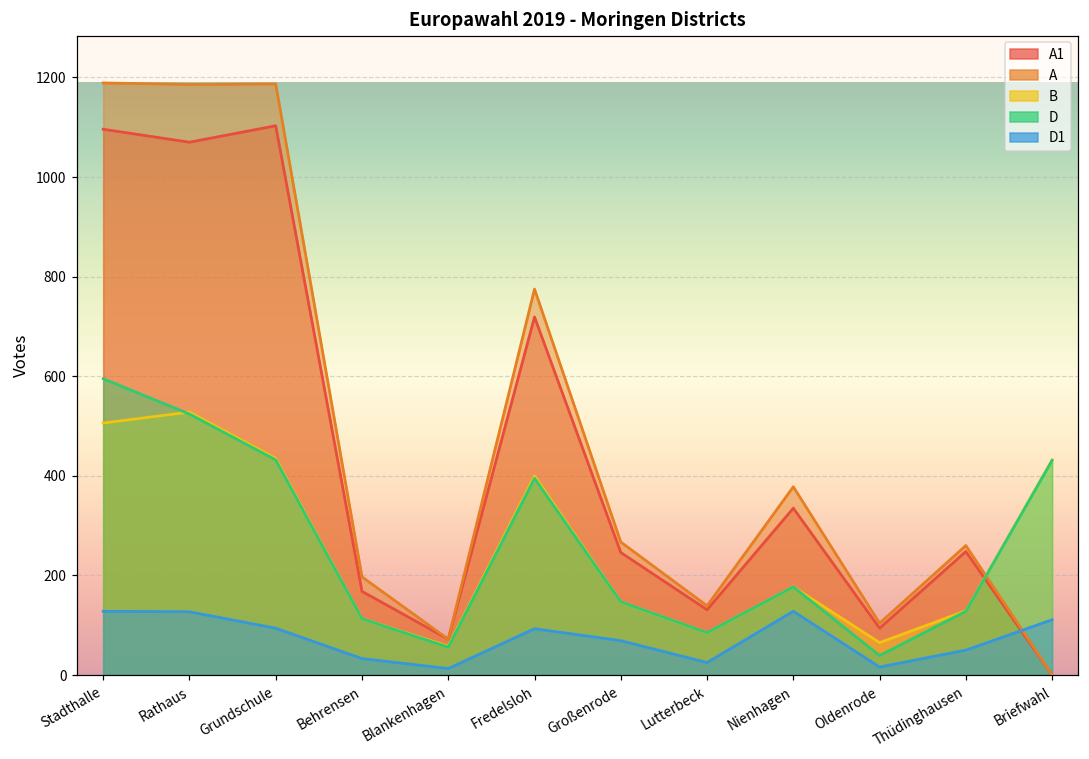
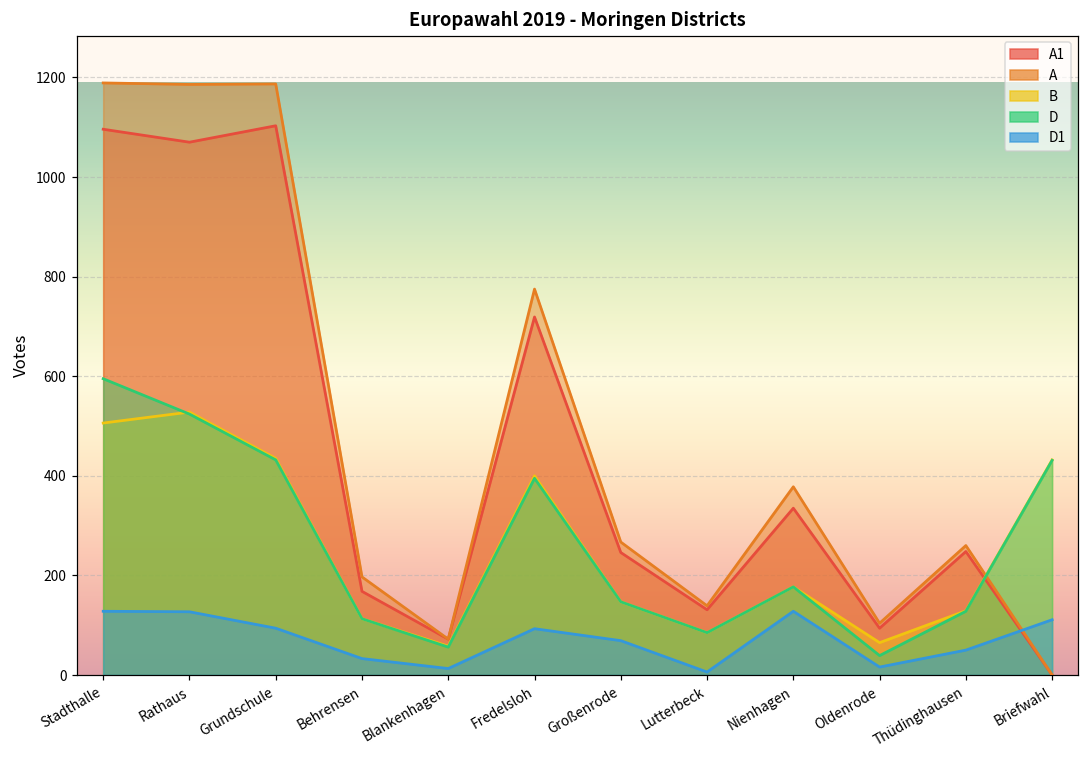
D1, Lutterbeck: 30 -> 10
